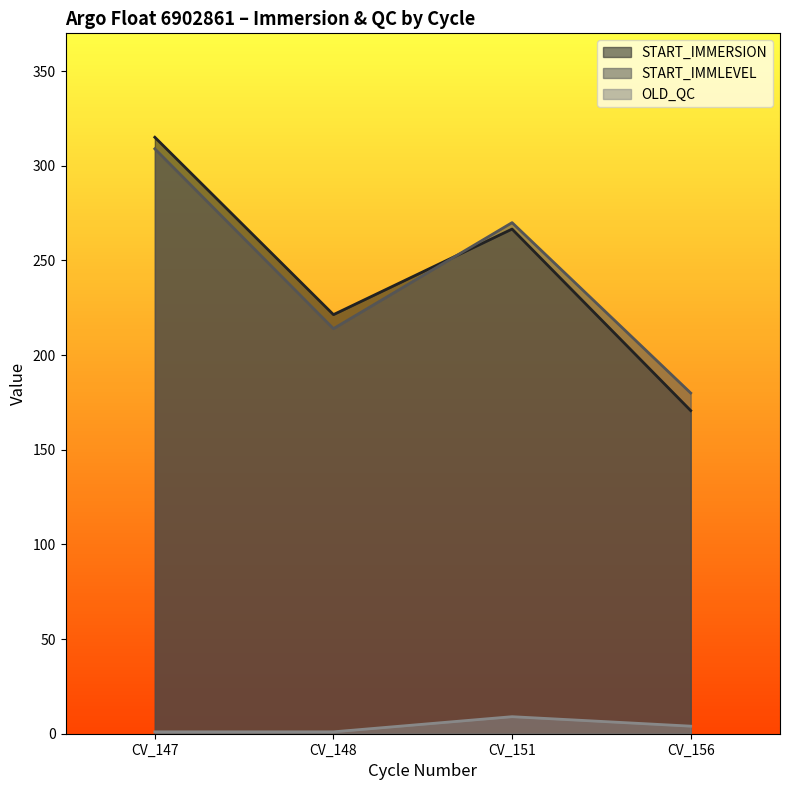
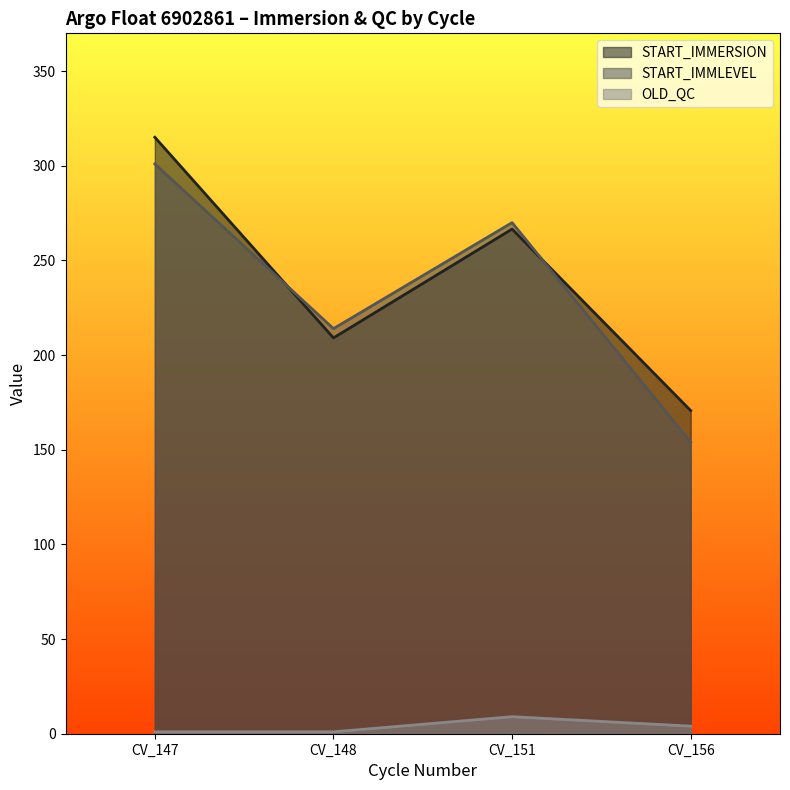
START_IMMLEVEL, CV_147: 309 -> 301
START_IMMERSION, CV_148: 221 -> 209
START_IMMLEVEL, CV_156: 180 -> 154
